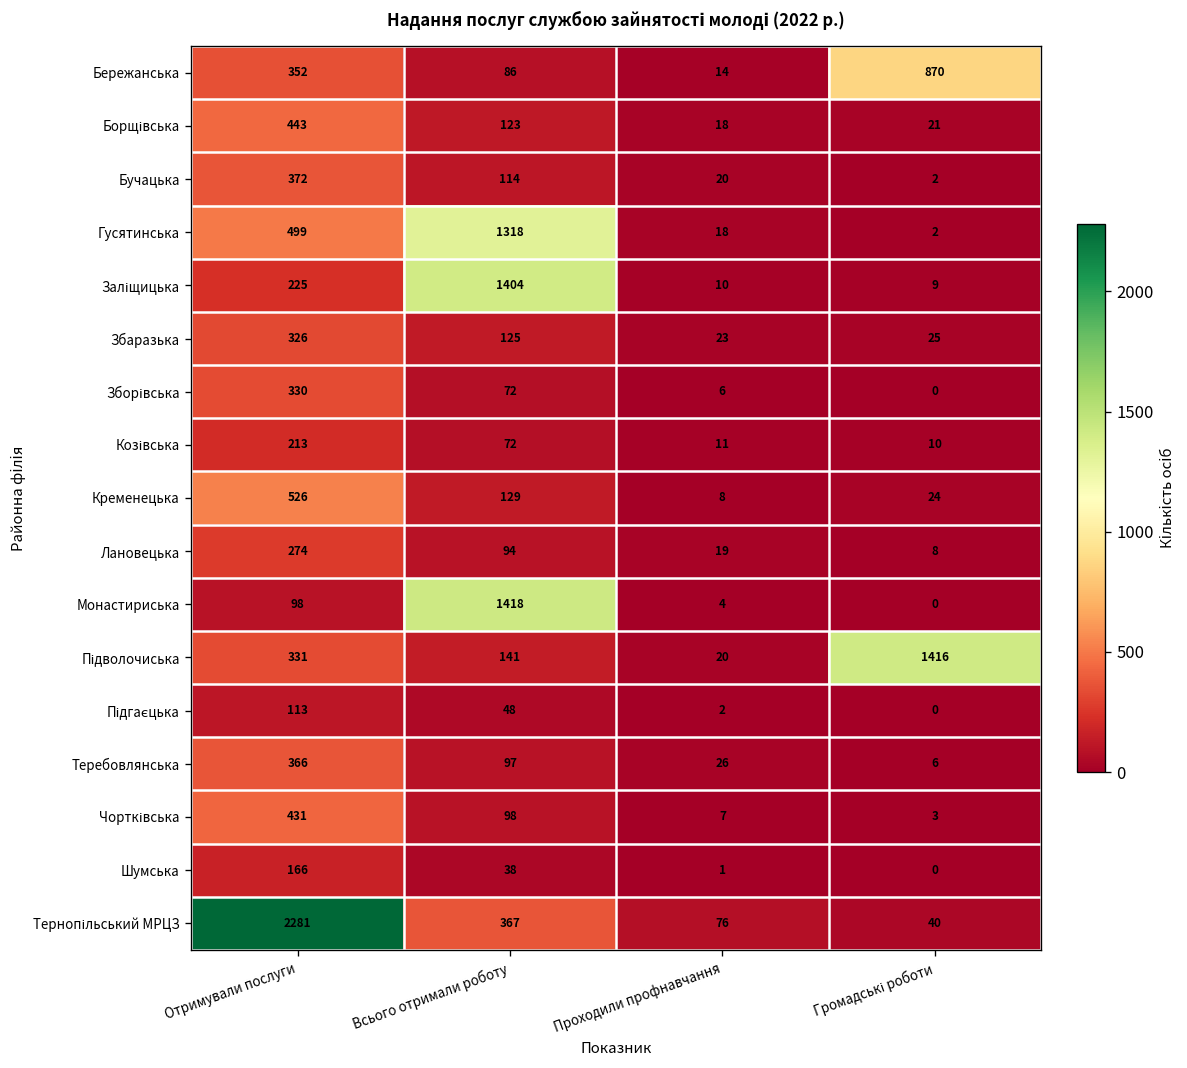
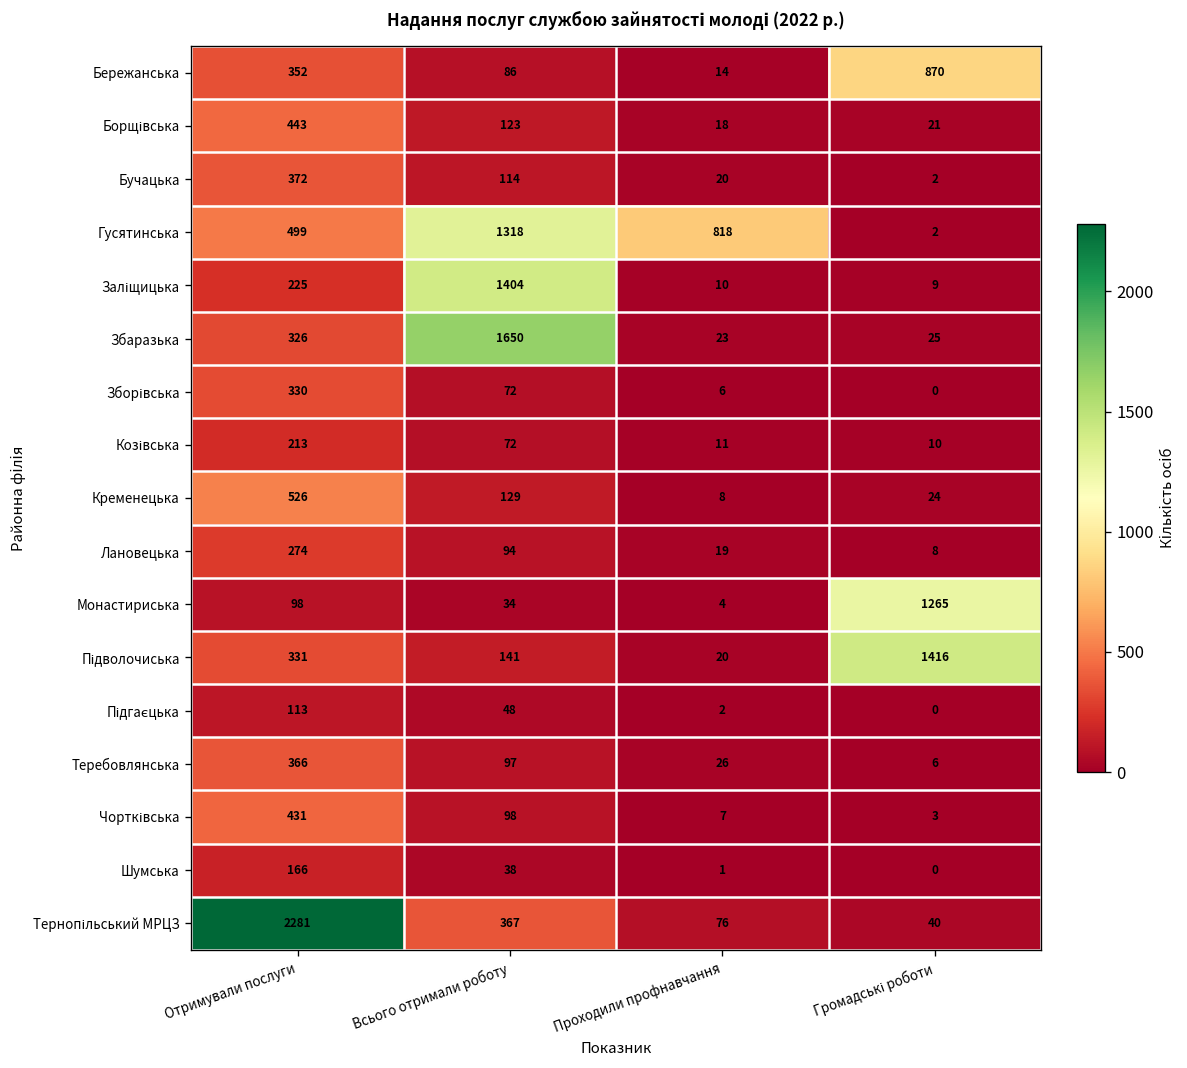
Гусятинська, Проходили профнавчання: 18 -> 818
Збаразька, Всього отримали роботу: 125 -> 1650
Монастириська, Всього отримали роботу: 1418 -> 34
Монастириська, Громадські роботи: 0 -> 1265
